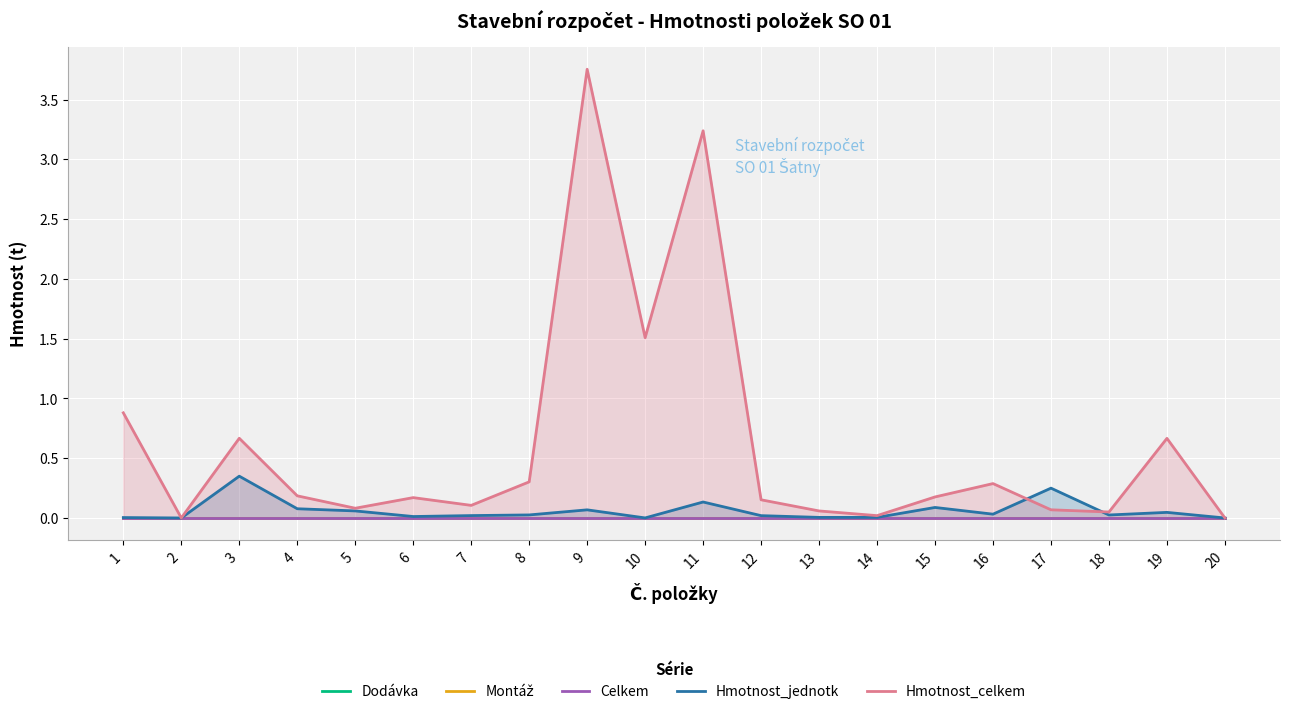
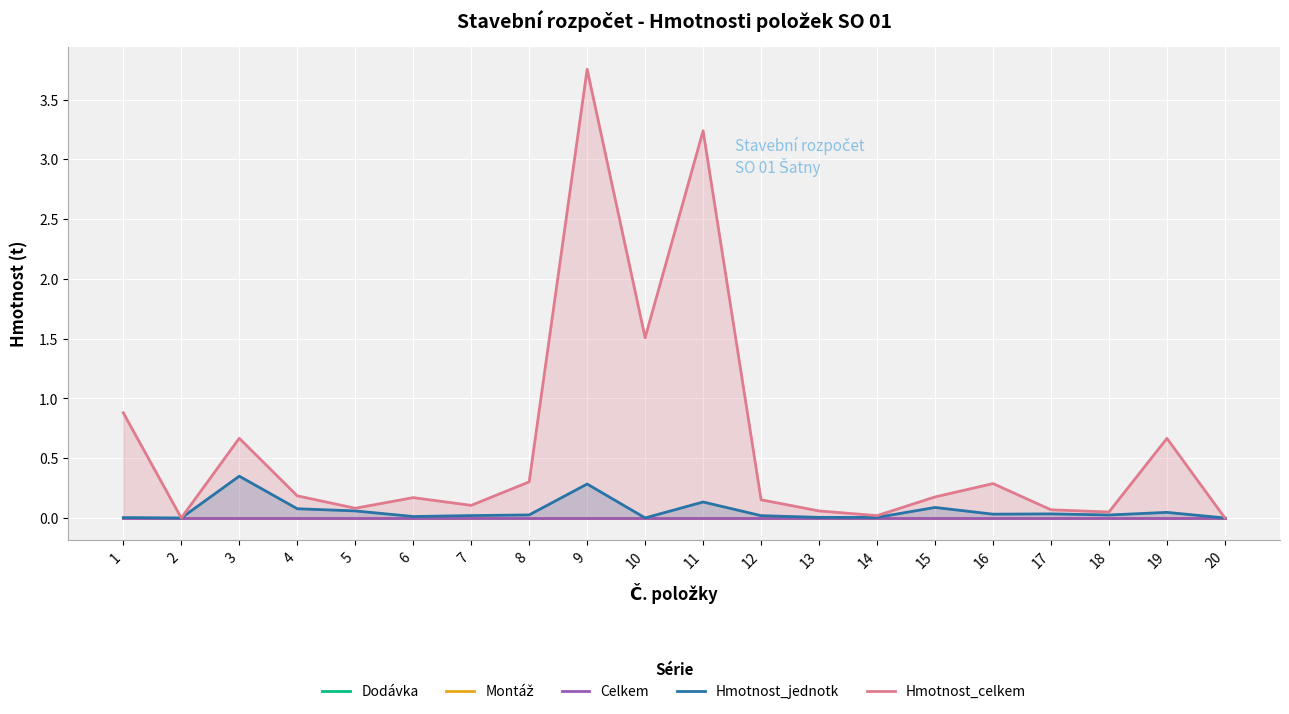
Hmotnost_jednotk, 9: 0.07 -> 0.28
Hmotnost_jednotk, 17: 0.25 -> 0.03
